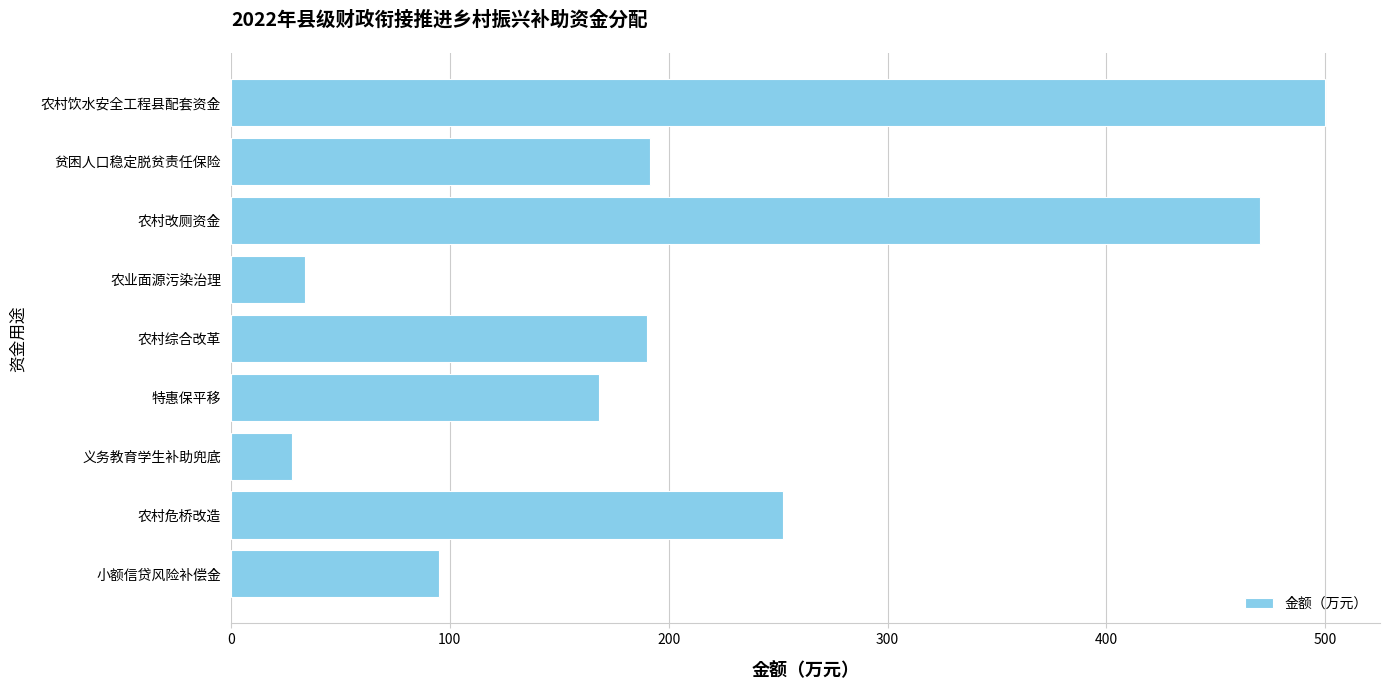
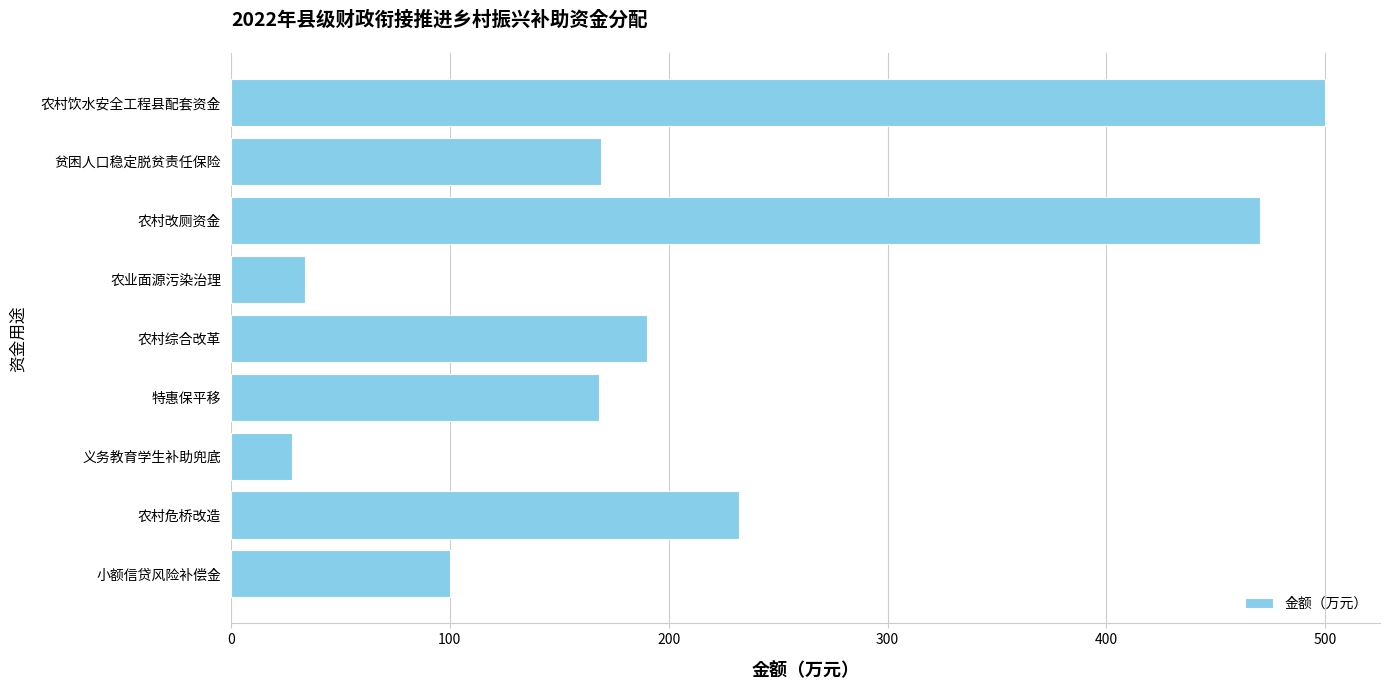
贫困人口稳定脱贫责任保险: 192 -> 169
农村危桥改造: 252 -> 232
小额信贷风险补偿金: 95 -> 100
